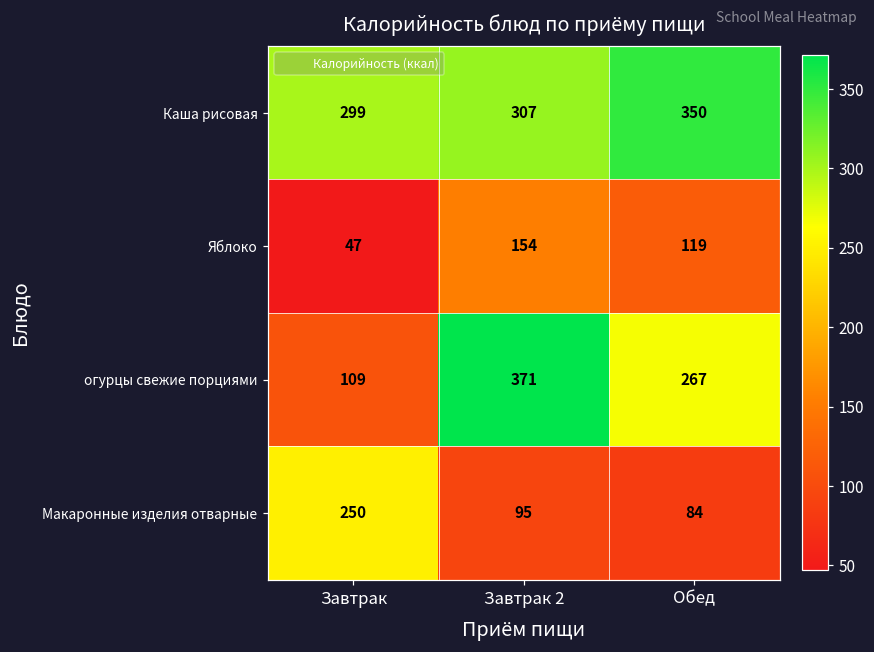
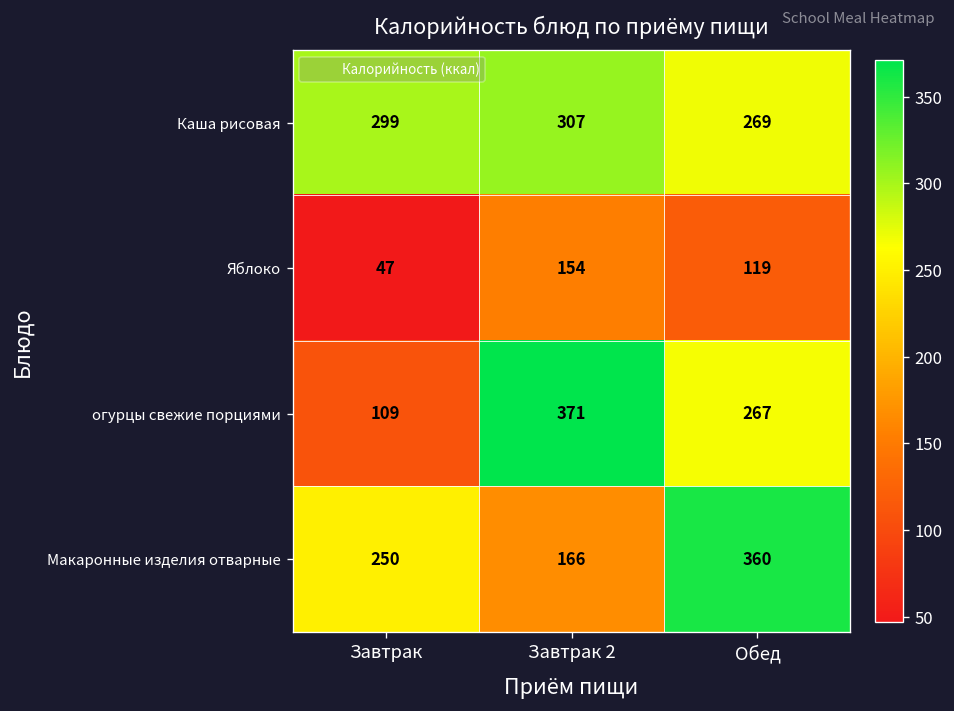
Каша рисовая, Обед: 350 -> 269
Макаронные изделия отварные, Завтрак 2: 95 -> 166
Макаронные изделия отварные, Обед: 84 -> 360
